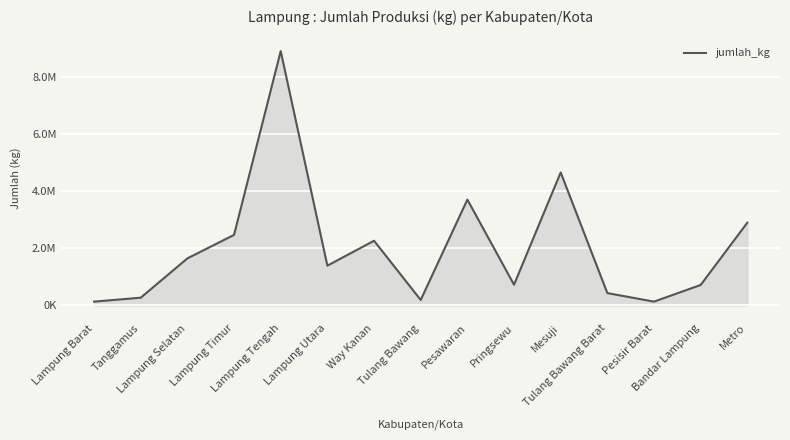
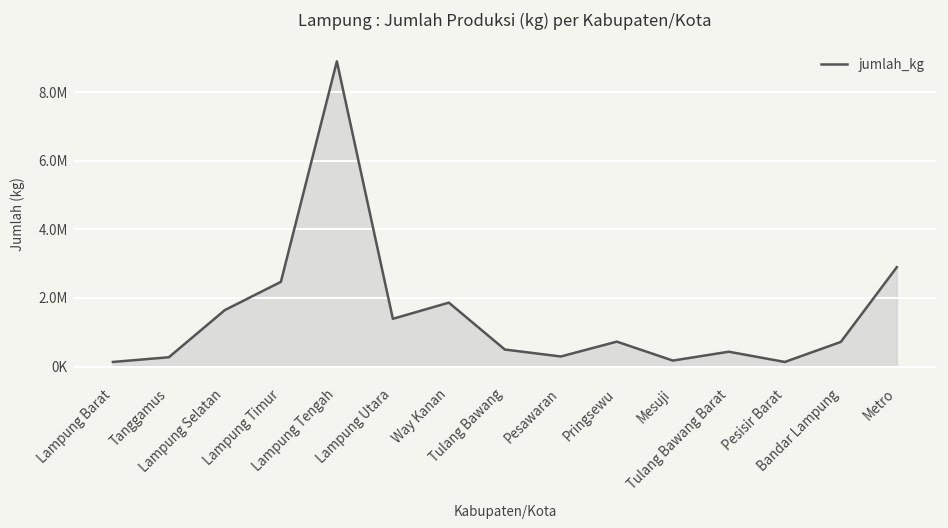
Way Kanan: 2300000 -> 1900000
Tulang Bawang: 200000 -> 500000
Pesawaran: 3700000 -> 300000
Mesuji: 4700000 -> 200000
